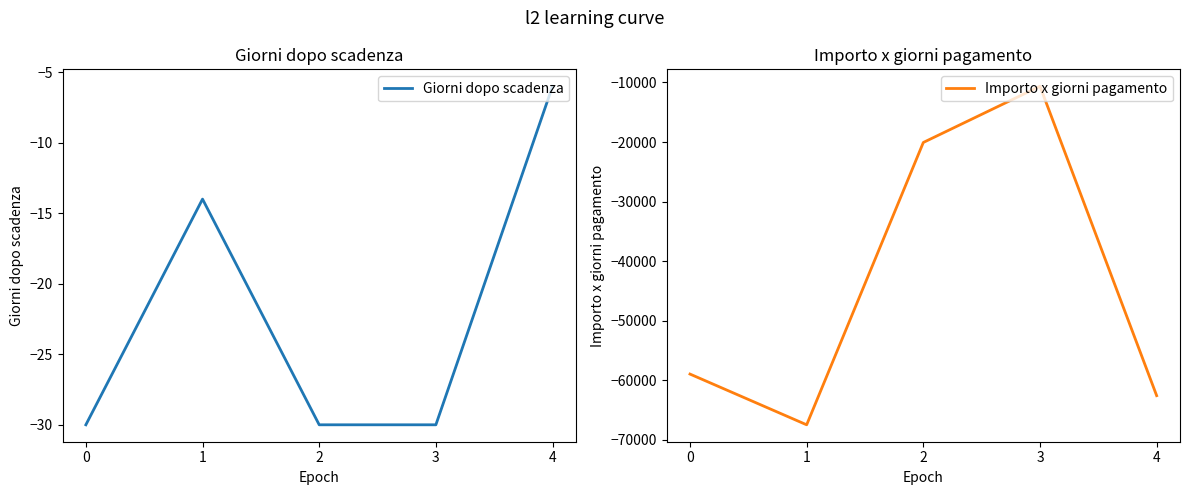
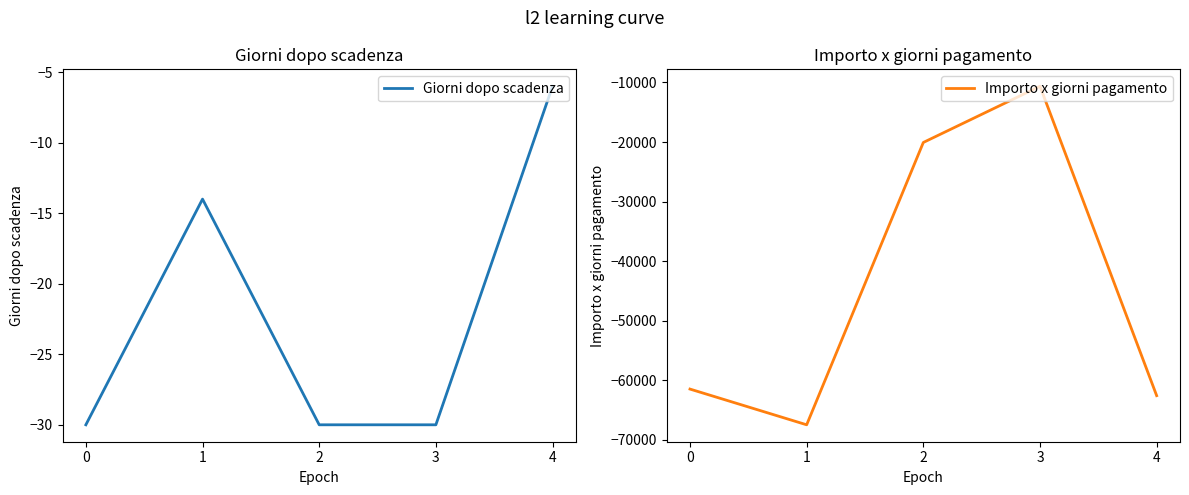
Importo x giorni pagamento, 0: -59000 -> -62000
